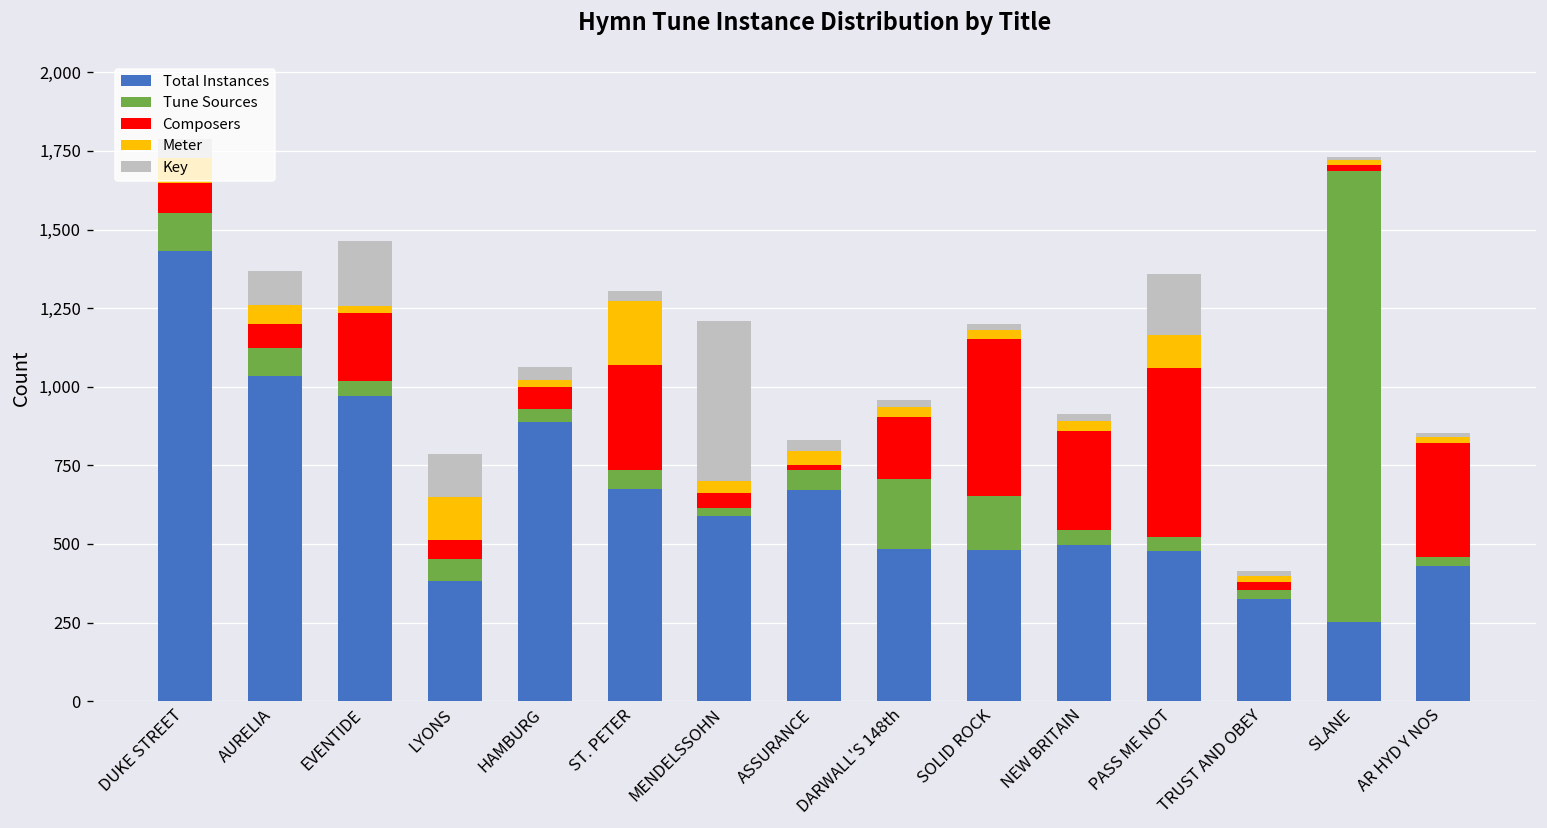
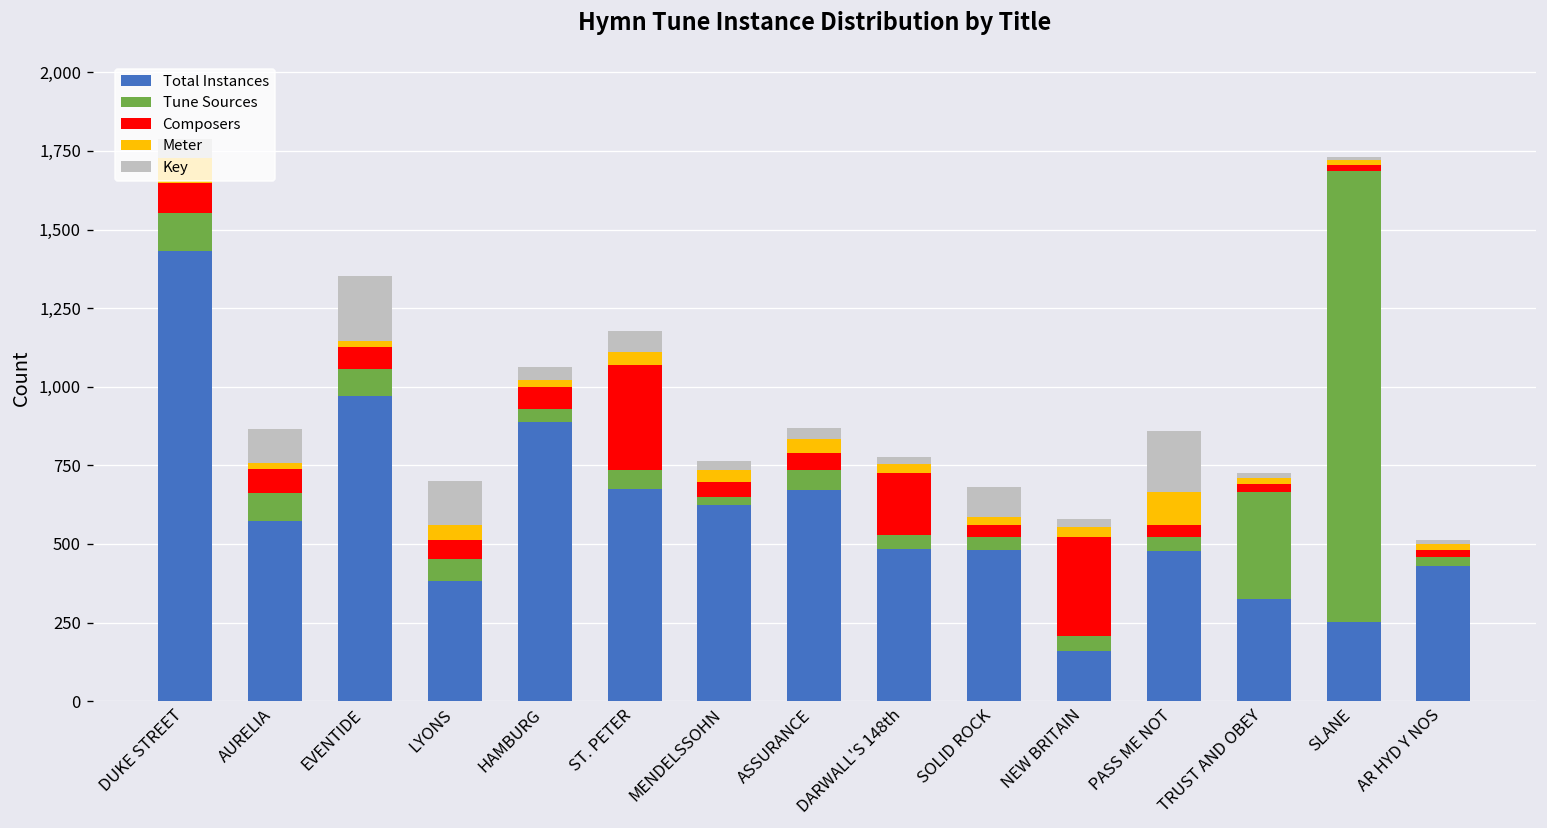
Total Instances, AURELIA: 1,030 -> 570
Meter, AURELIA: 60 -> 20
Tune Sources, EVENTIDE: 50 -> 90
Composers, EVENTIDE: 220 -> 70
Meter, LYONS: 140 -> 50
Meter, ST. PETER: 200 -> 40
Key, ST. PETER: 30 -> 70
Total Instances, MENDELSSOHN: 590 -> 620
Key, MENDELSSOHN: 510 -> 30
Composers, ASSURANCE: 20 -> 60
Tune Sources, DARWALL'S 148th: 230 -> 50
Tune Sources, SOLID ROCK: 170 -> 40
Composers, SOLID ROCK: 500 -> 40
Key, SOLID ROCK: 20 -> 100
Total Instances, NEW BRITAIN: 500 -> 160
Composers, PASS ME NOT: 540 -> 40
Tune Sources, TRUST AND OBEY: 30 -> 340
Composers, AR HYD Y NOS: 360 -> 20
